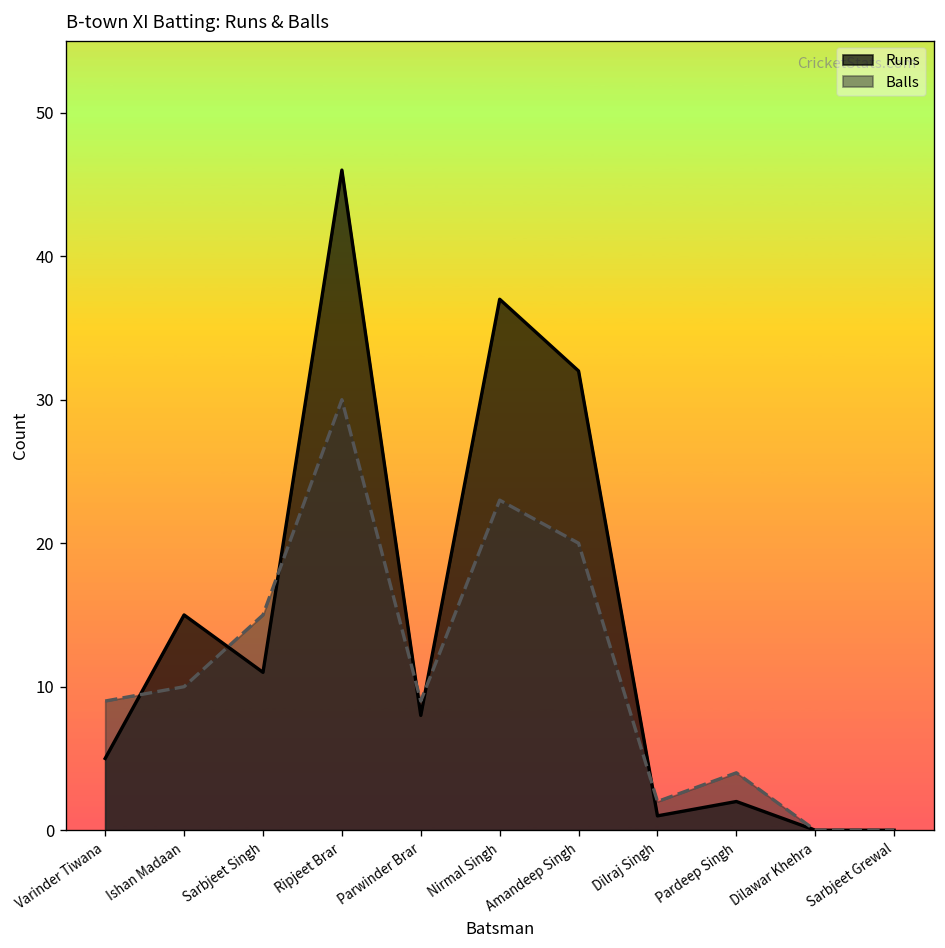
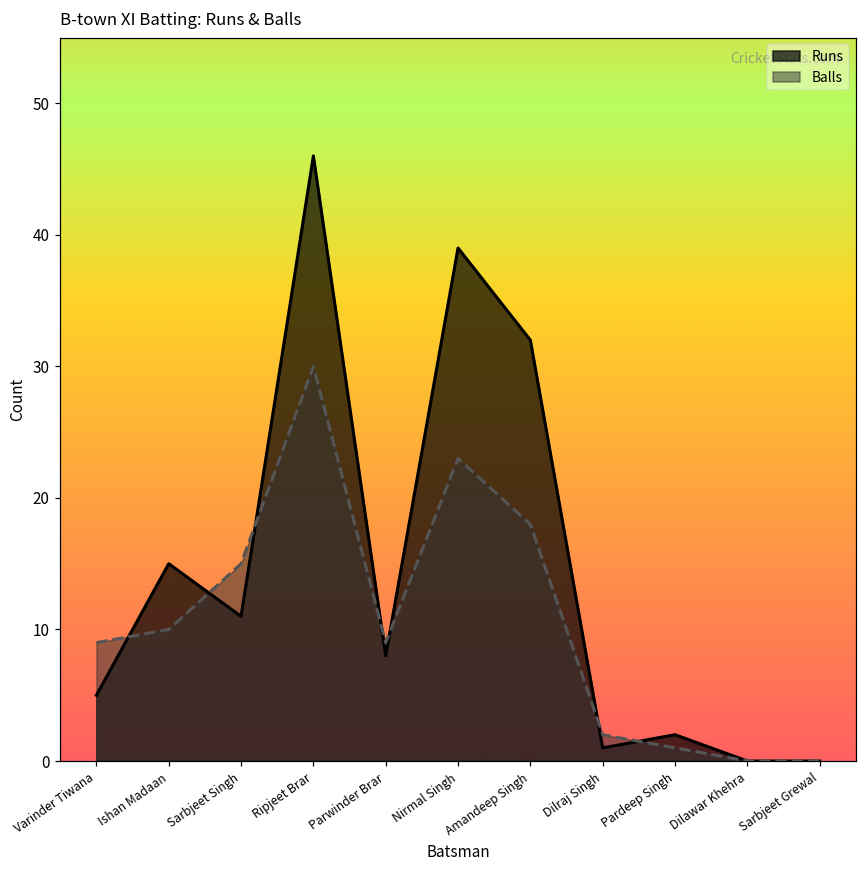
Runs, Nirmal Singh: 37 -> 39
Balls, Amandeep Singh: 20 -> 18
Balls, Pardeep Singh: 4 -> 1
